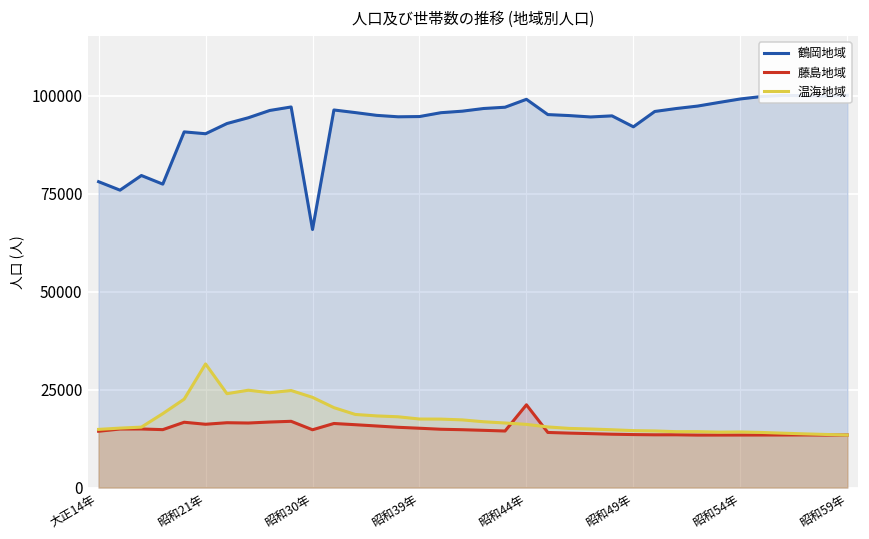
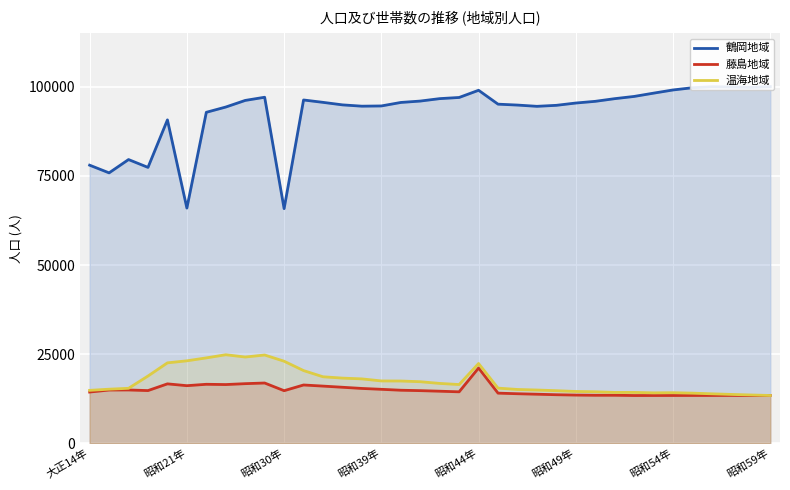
鶴岡地域, 昭和21年: 90000 -> 66000
温海地域, 昭和21年: 32000 -> 23000
温海地域, 昭和44年: 16000 -> 22000
鶴岡地域, 昭和49年: 92000 -> 95000
